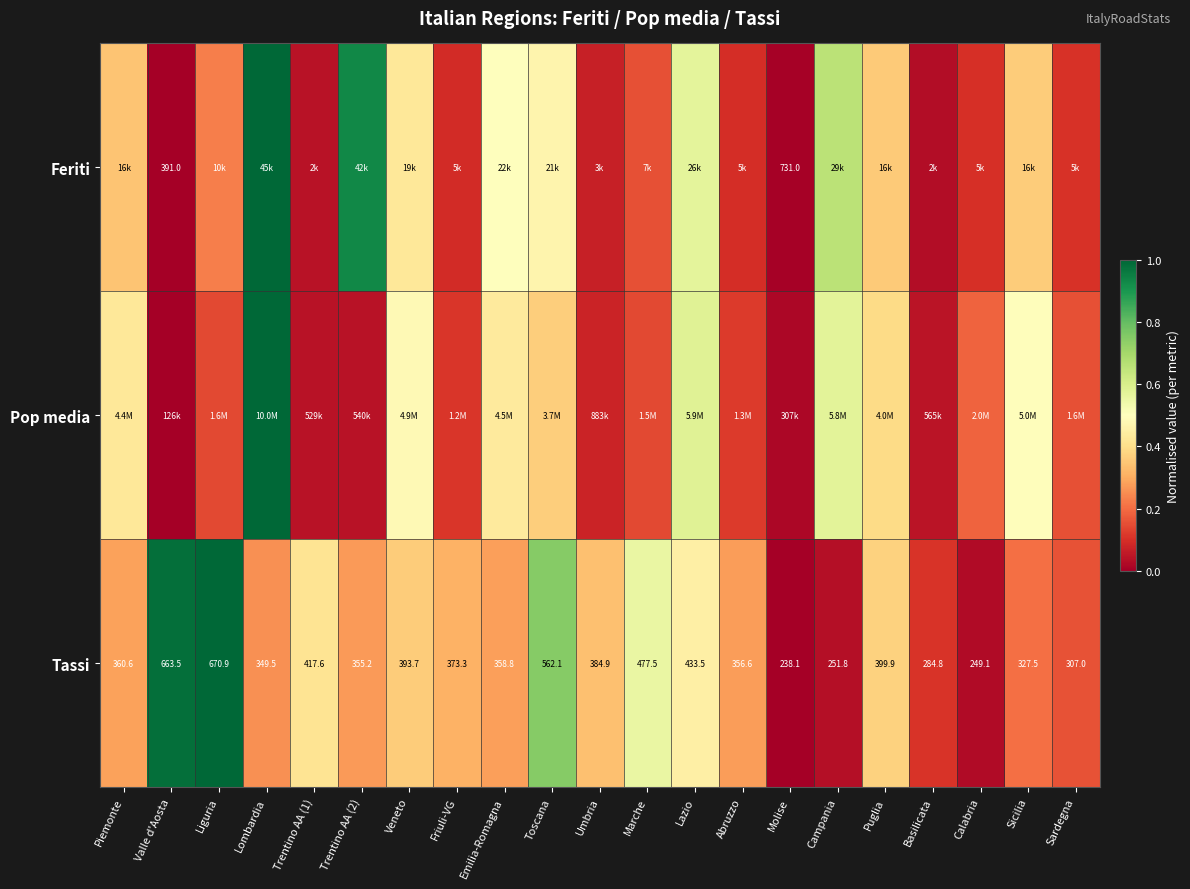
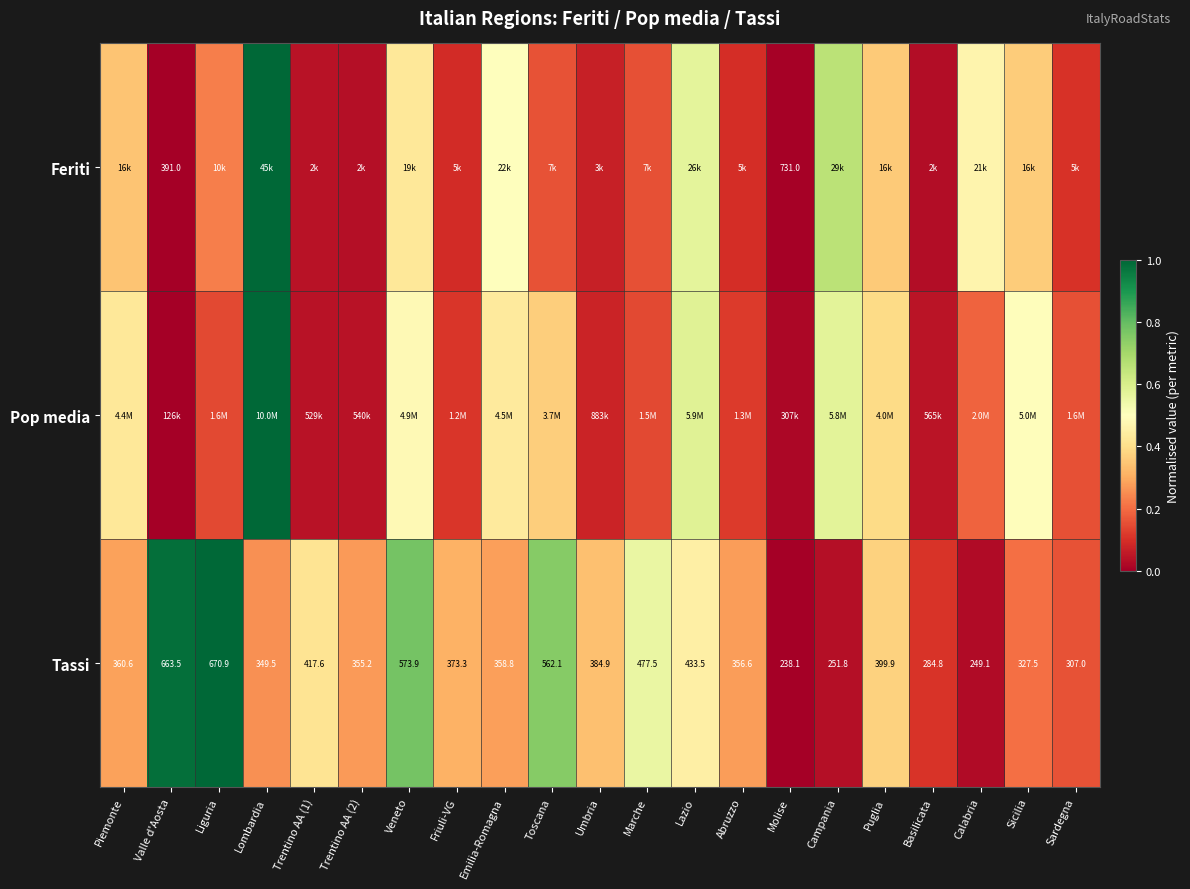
Feriti, Trentino AA (2): 42k -> 2k
Feriti, Toscana: 21k -> 7k
Feriti, Calabria: 5k -> 21k
Tassi, Veneto: 393.7 -> 573.9
